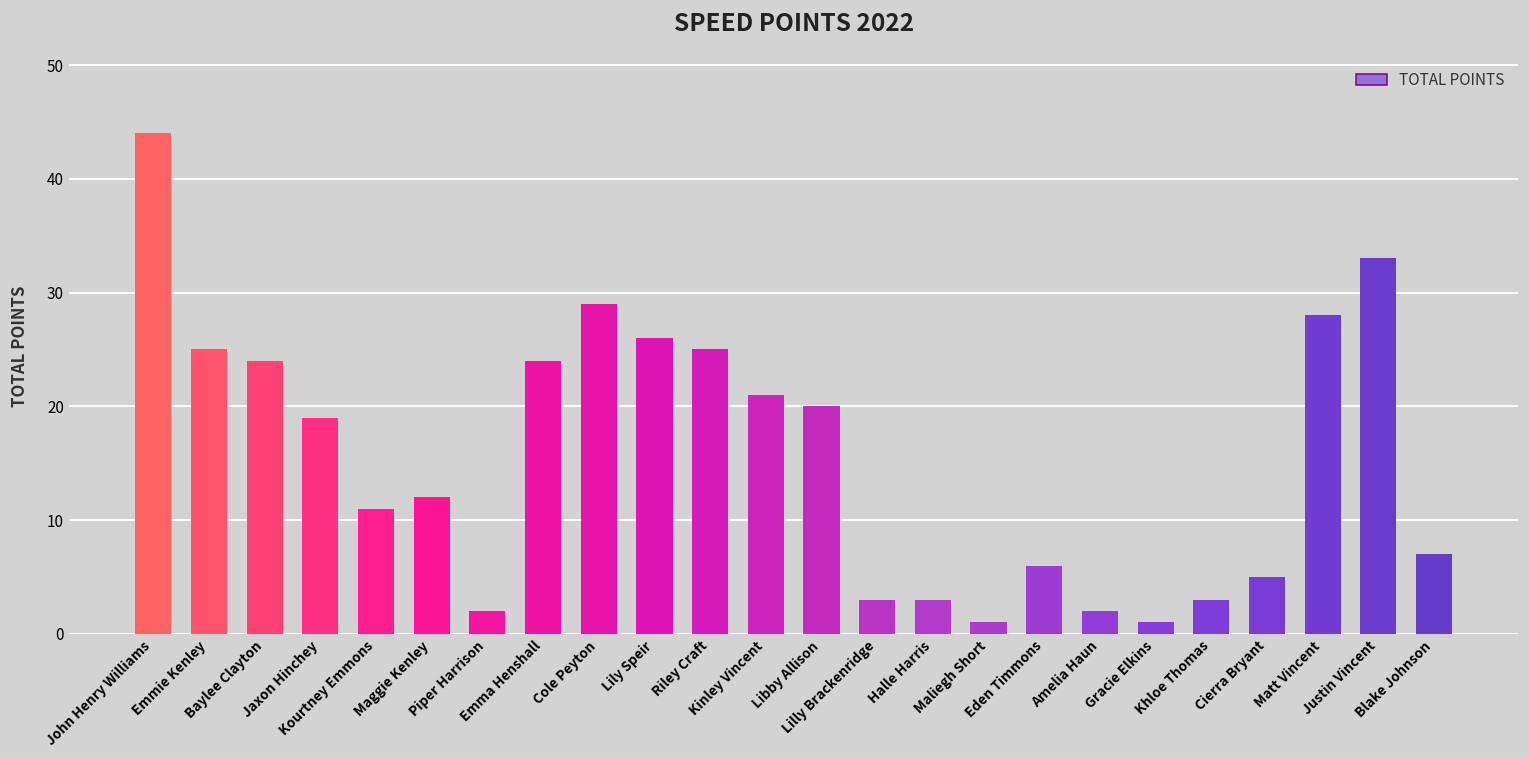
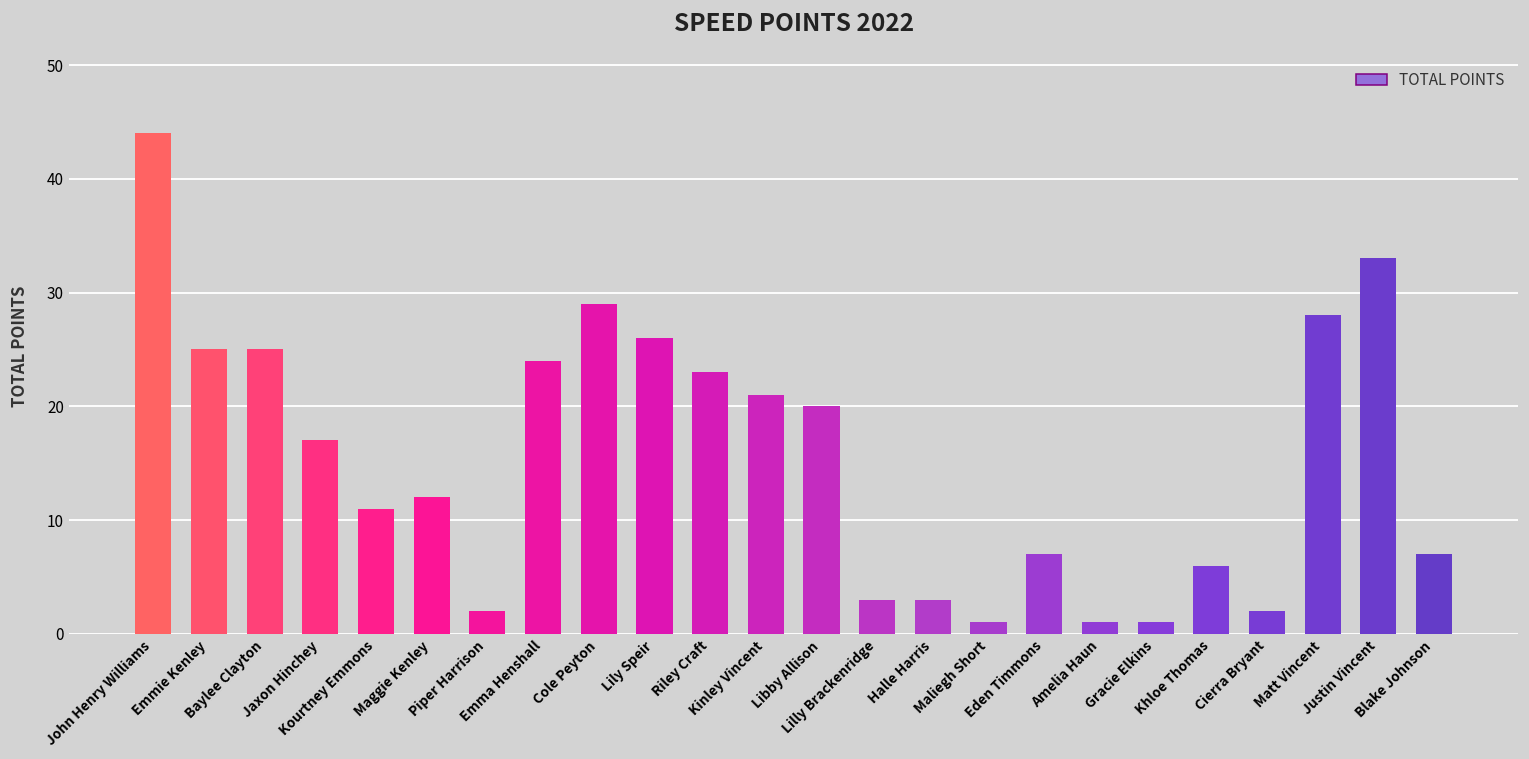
Baylee Clayton: 24 -> 25
Jaxon Hinchey: 19 -> 17
Riley Craft: 25 -> 23
Eden Timmons: 6 -> 7
Amelia Haun: 2 -> 1
Khloe Thomas: 3 -> 6
Cierra Bryant: 5 -> 2
